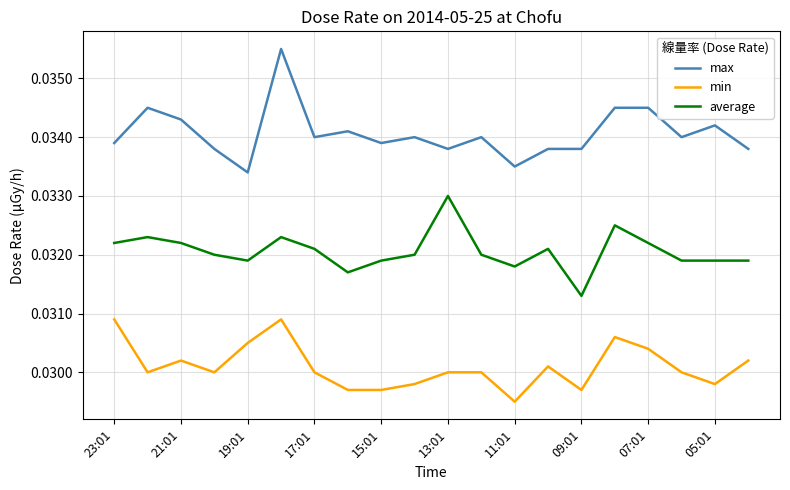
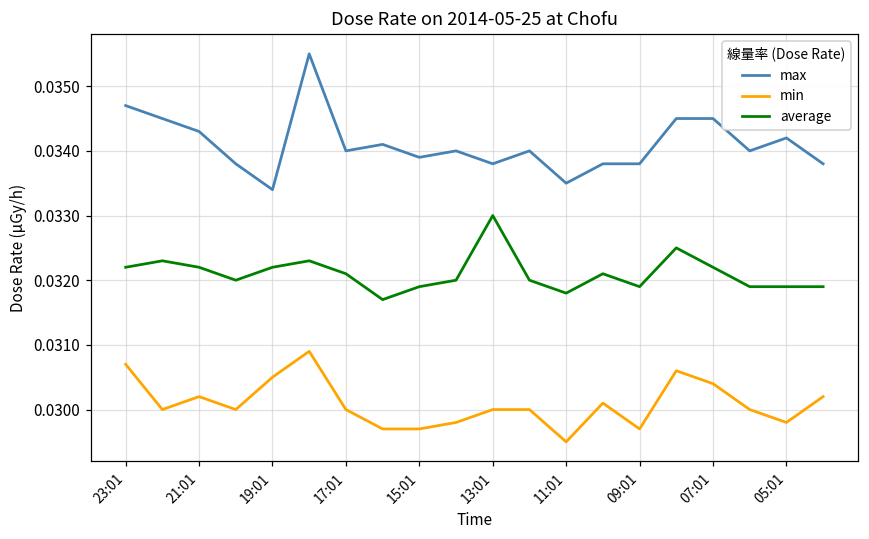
max, 23:01: 0.0339 -> 0.0347
min, 23:01: 0.0309 -> 0.0307
average, 19:01: 0.0319 -> 0.0322
average, 09:01: 0.0313 -> 0.0319
